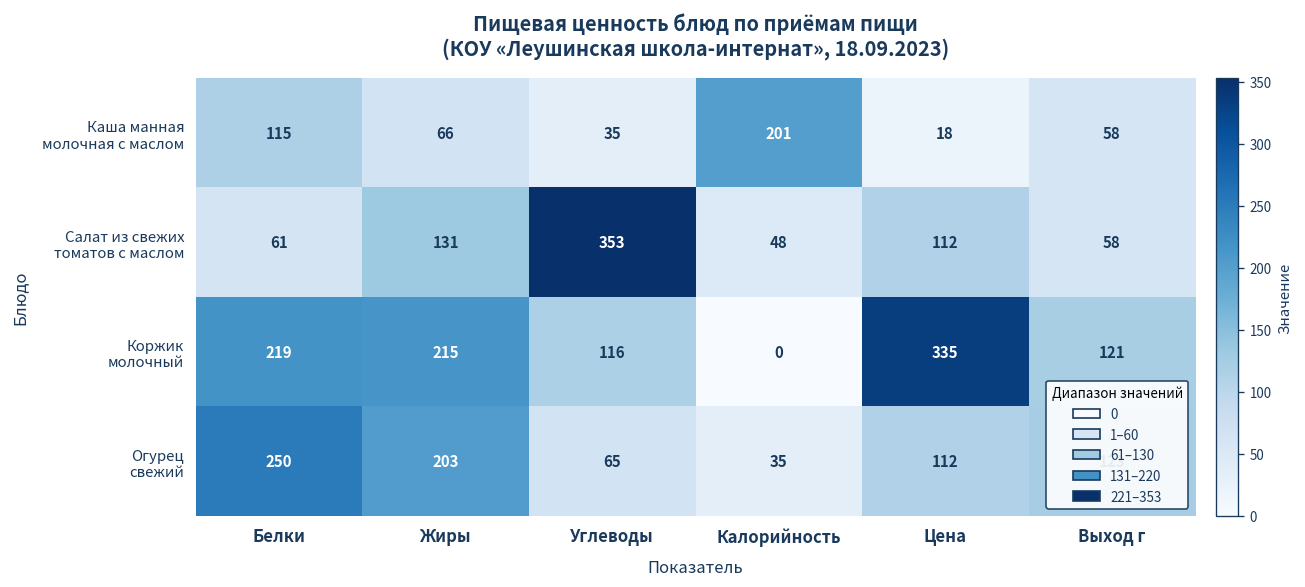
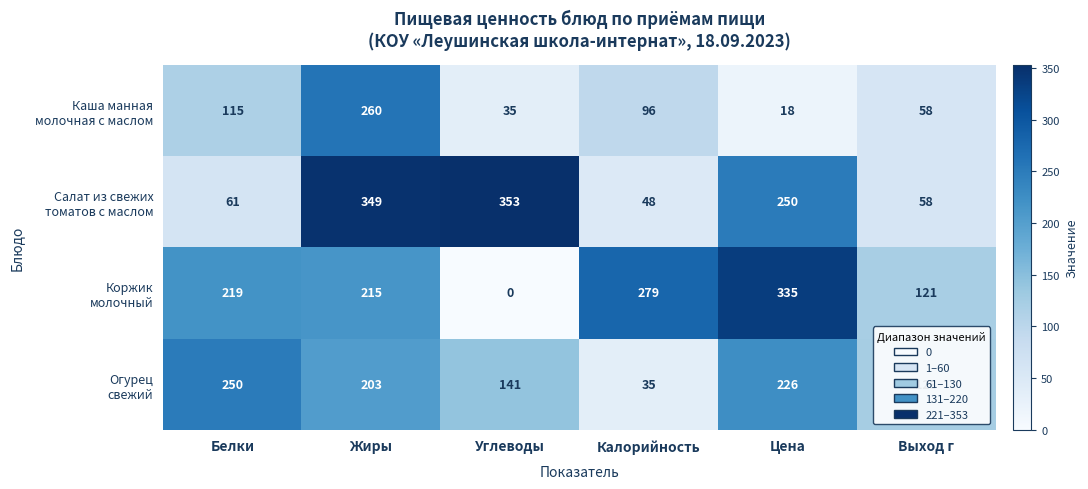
Каша манная молочная с маслом, Жиры: 66 -> 260
Каша манная молочная с маслом, Калорийность: 201 -> 96
Салат из свежих томатов с маслом, Жиры: 131 -> 349
Салат из свежих томатов с маслом, Цена: 112 -> 250
Коржик молочный, Углеводы: 116 -> 0
Коржик молочный, Калорийность: 0 -> 279
Огурец свежий, Углеводы: 65 -> 141
Огурец свежий, Цена: 112 -> 226
